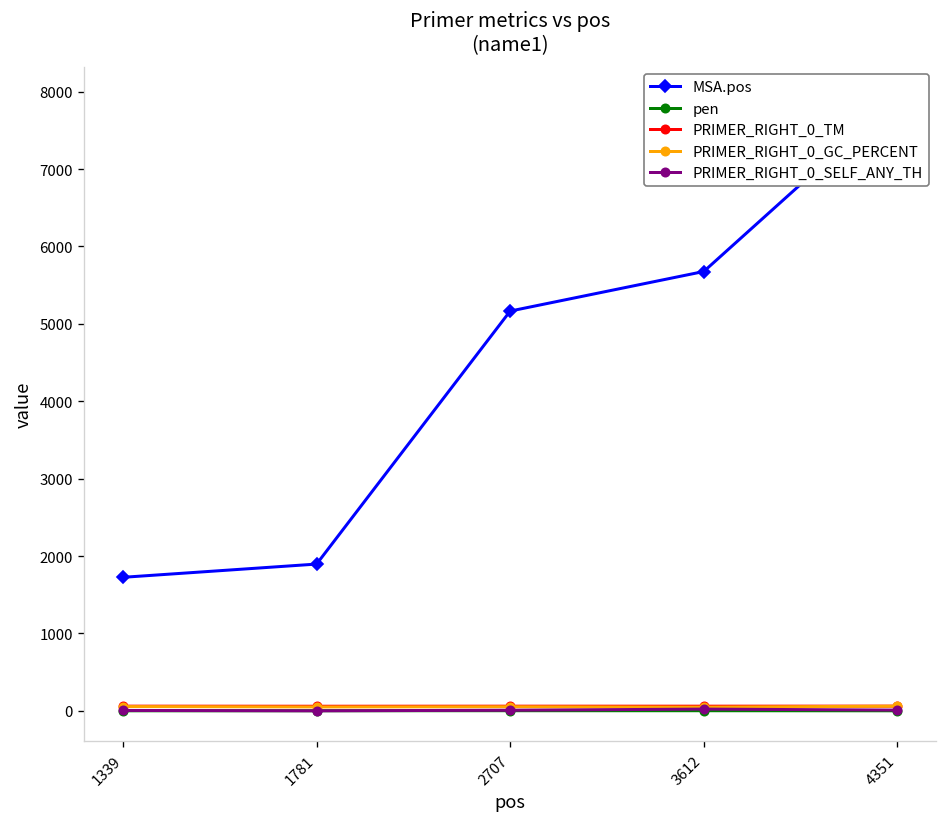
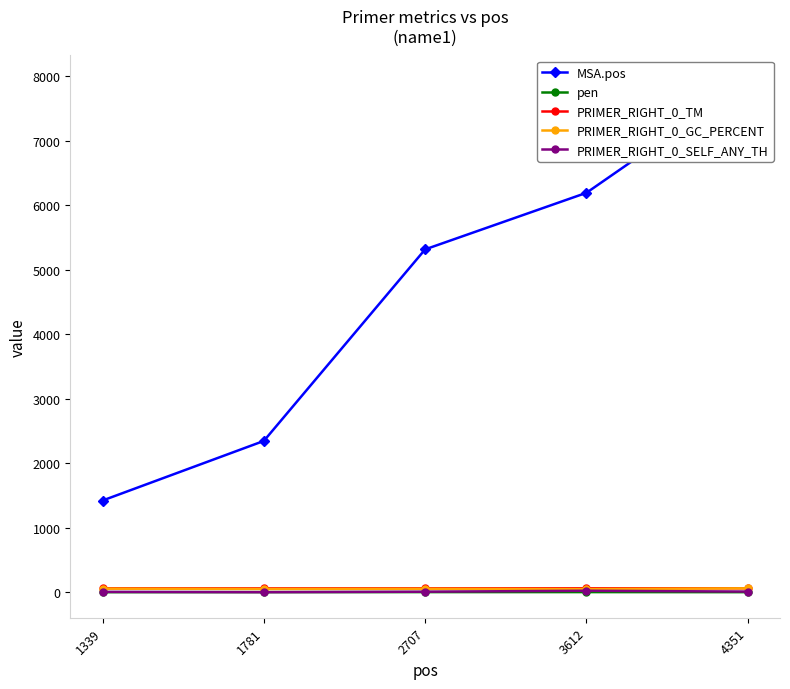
MSA.pos, 1339: 1700 -> 1400
MSA.pos, 1781: 1900 -> 2300
MSA.pos, 2707: 5200 -> 5300
MSA.pos, 3612: 5700 -> 6200
